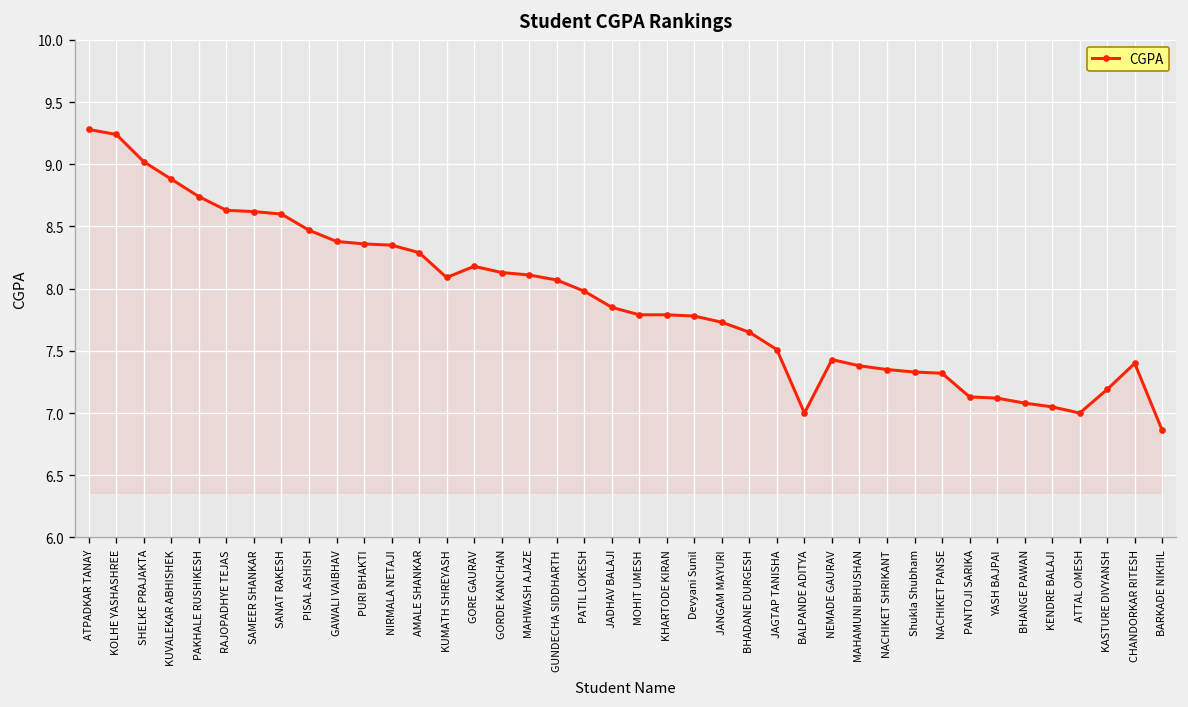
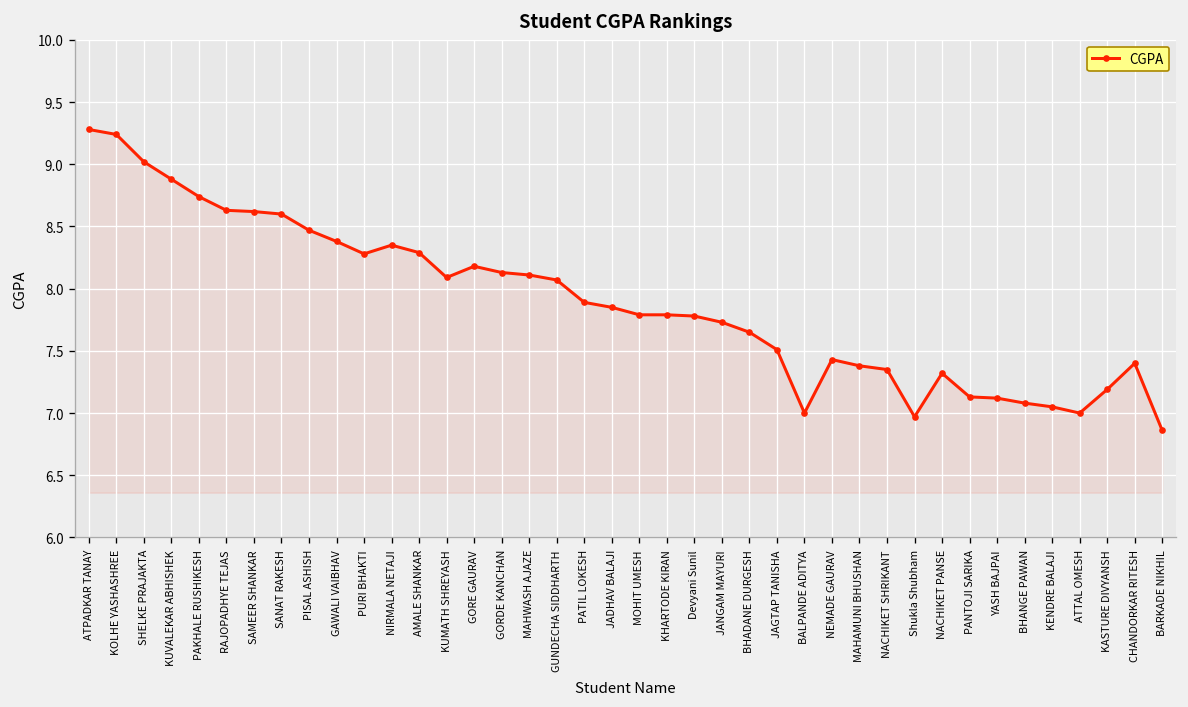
PURI BHAKTI: 8.36 -> 8.28
PATIL LOKESH: 7.98 -> 7.89
Shukla Shubham: 7.33 -> 6.97
